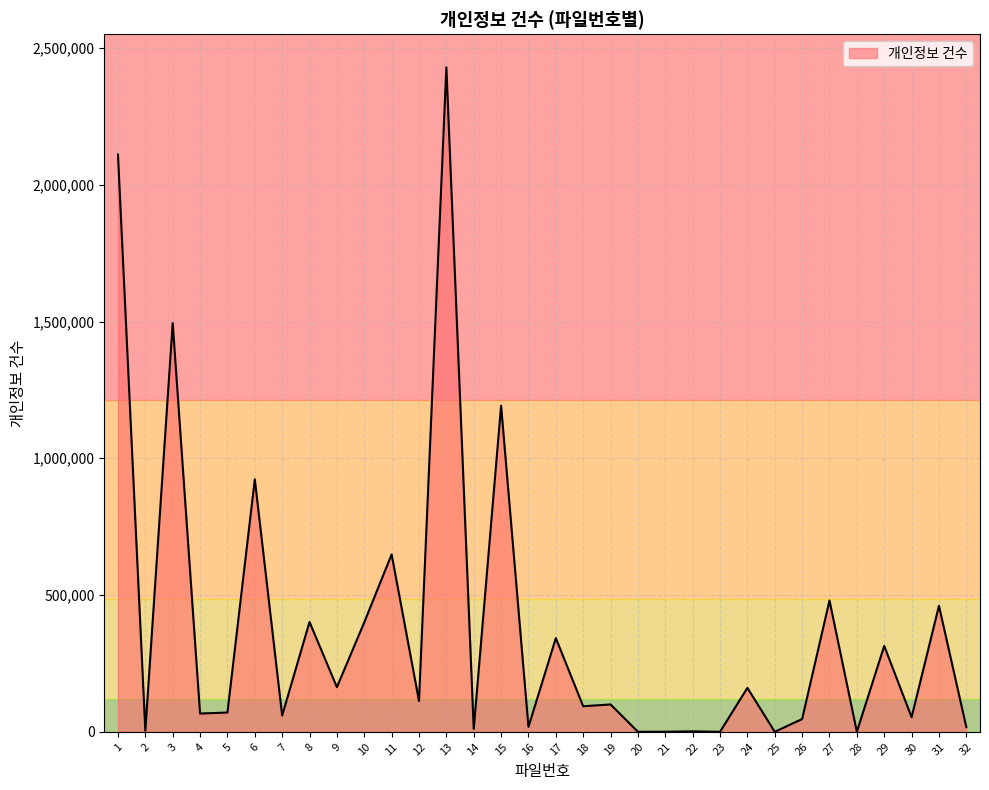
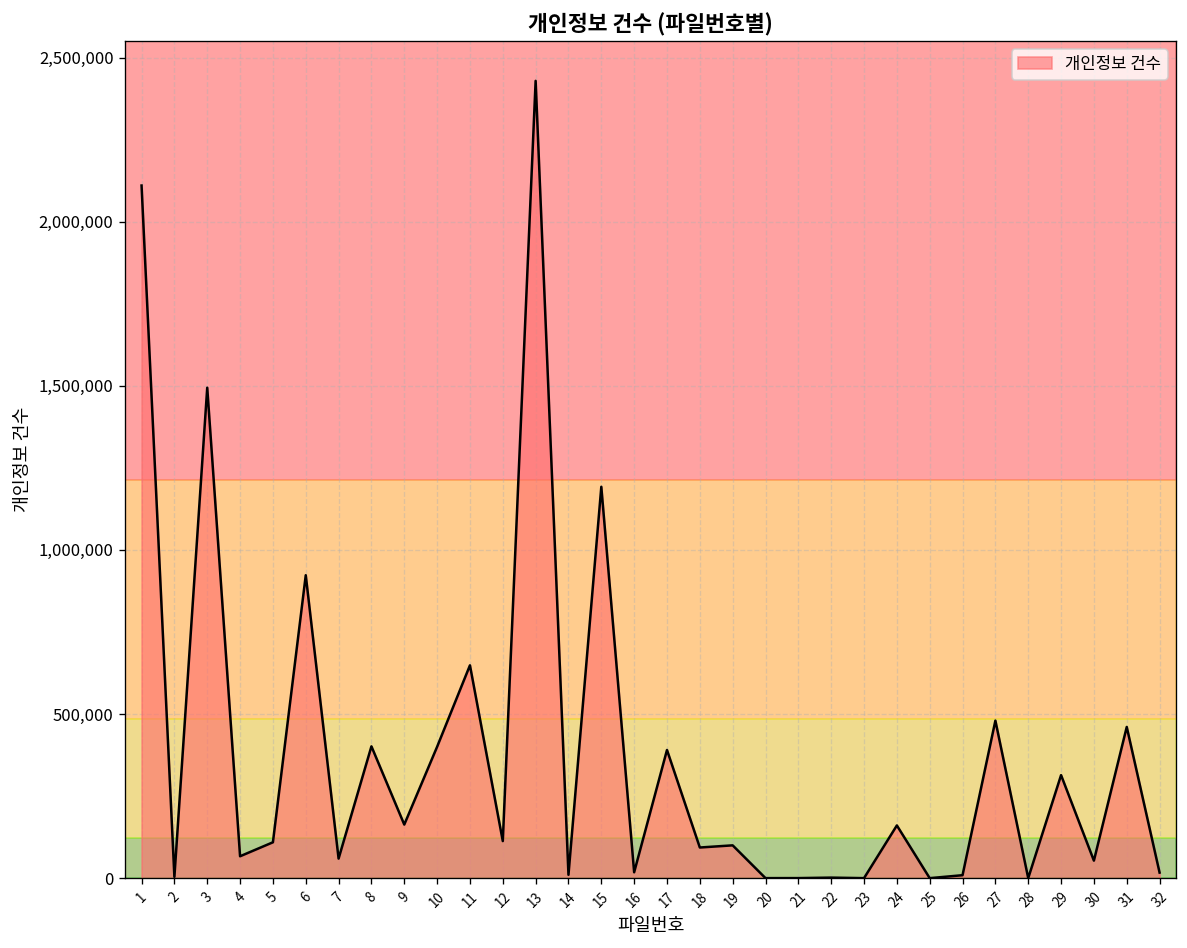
5: 70,000 -> 110,000
17: 340,000 -> 390,000
26: 50,000 -> 10,000
